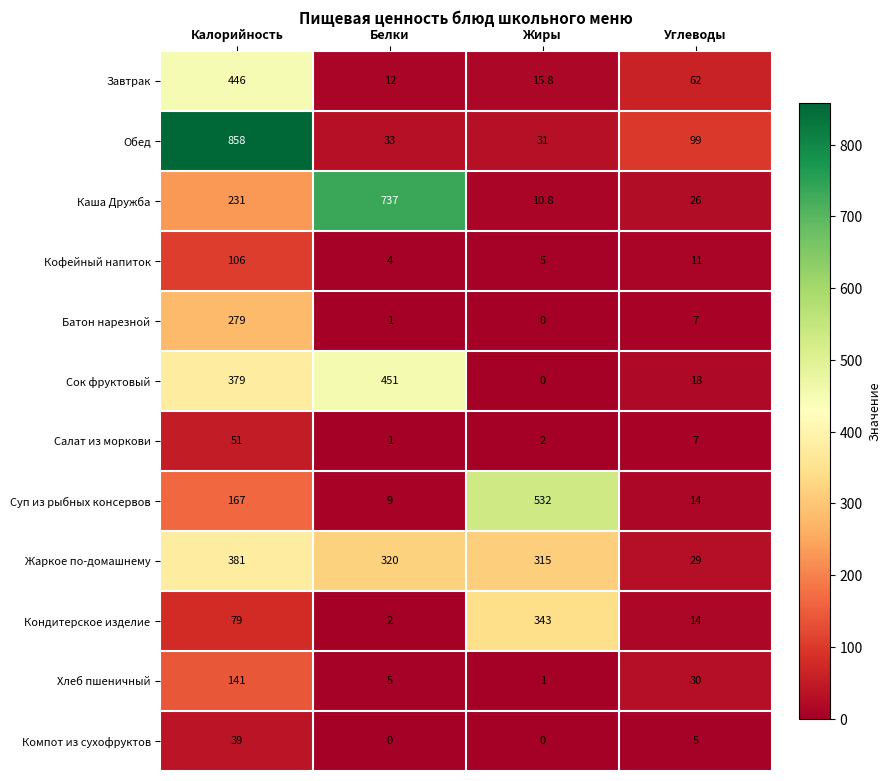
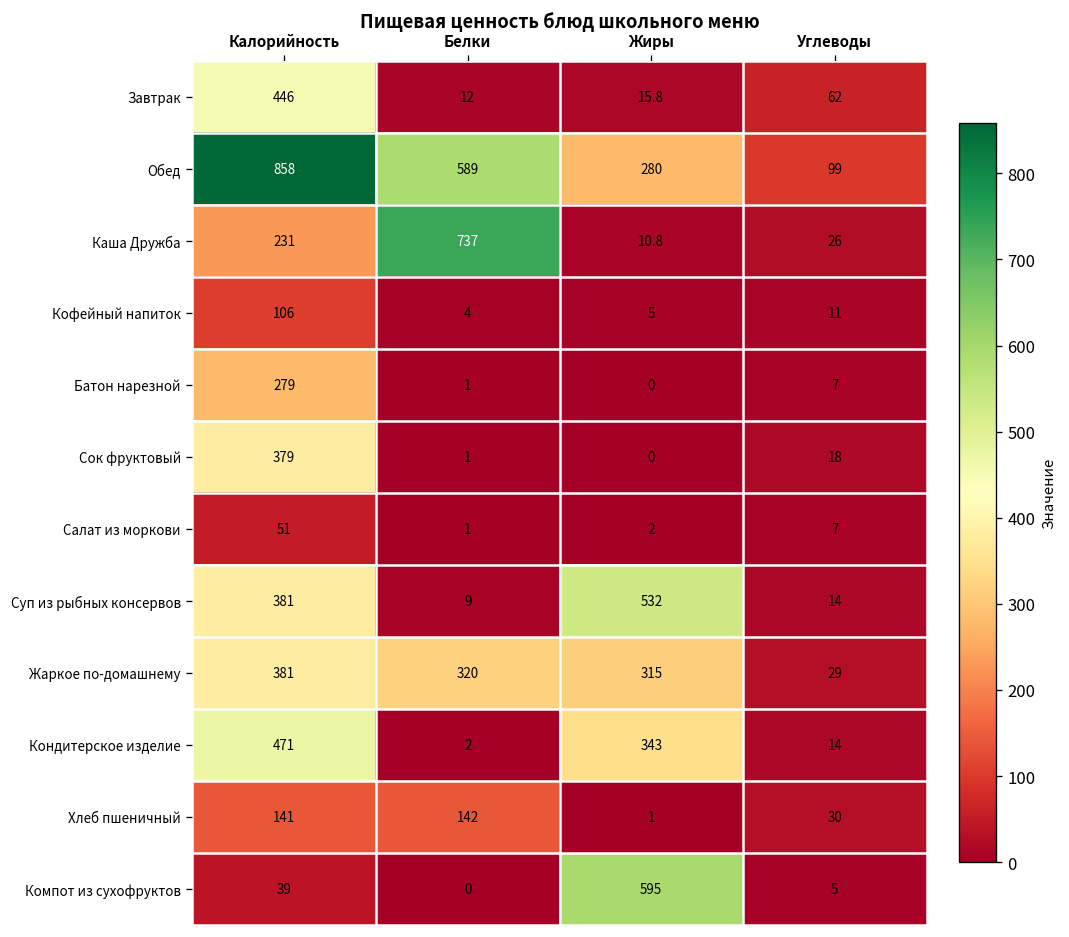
Обед, Белки: 33 -> 589
Обед, Жиры: 31 -> 280
Сок фруктовый, Белки: 451 -> 1
Суп из рыбных консервов, Калорийность: 167 -> 381
Кондитерское изделие, Калорийность: 79 -> 471
Хлеб пшеничный, Белки: 5 -> 142
Компот из сухофруктов, Жиры: 0 -> 595
